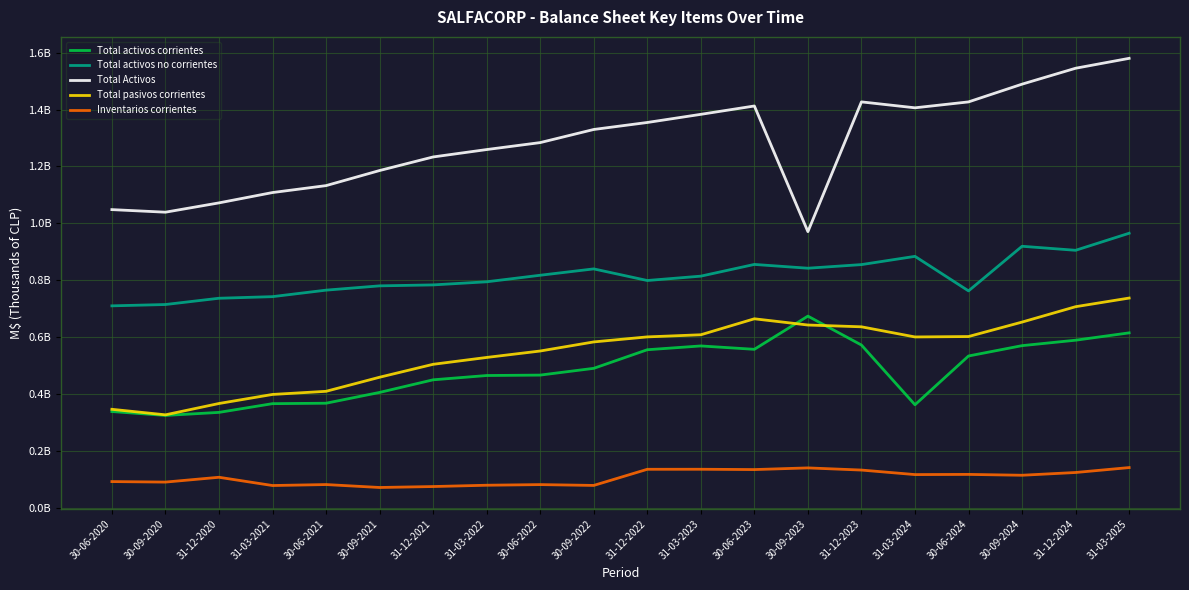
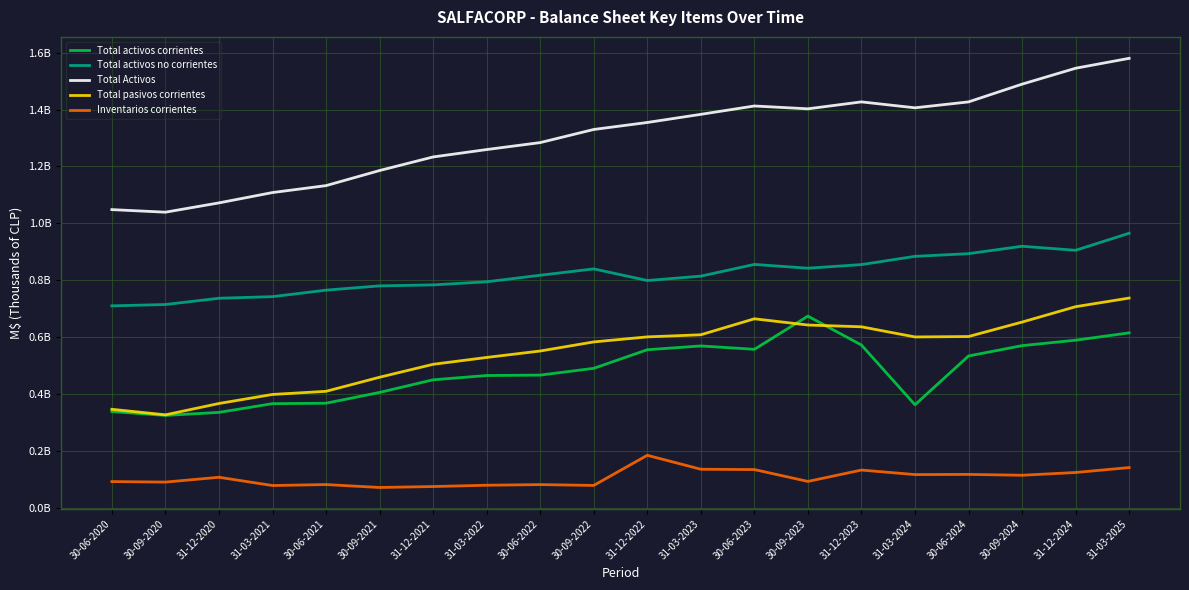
Inventarios corrientes, 31-12-2022: 140000000 -> 180000000
Total Activos, 30-09-2023: 970000000 -> 1400000000
Inventarios corrientes, 30-09-2023: 140000000 -> 90000000
Total activos no corrientes, 30-06-2024: 760000000 -> 890000000
